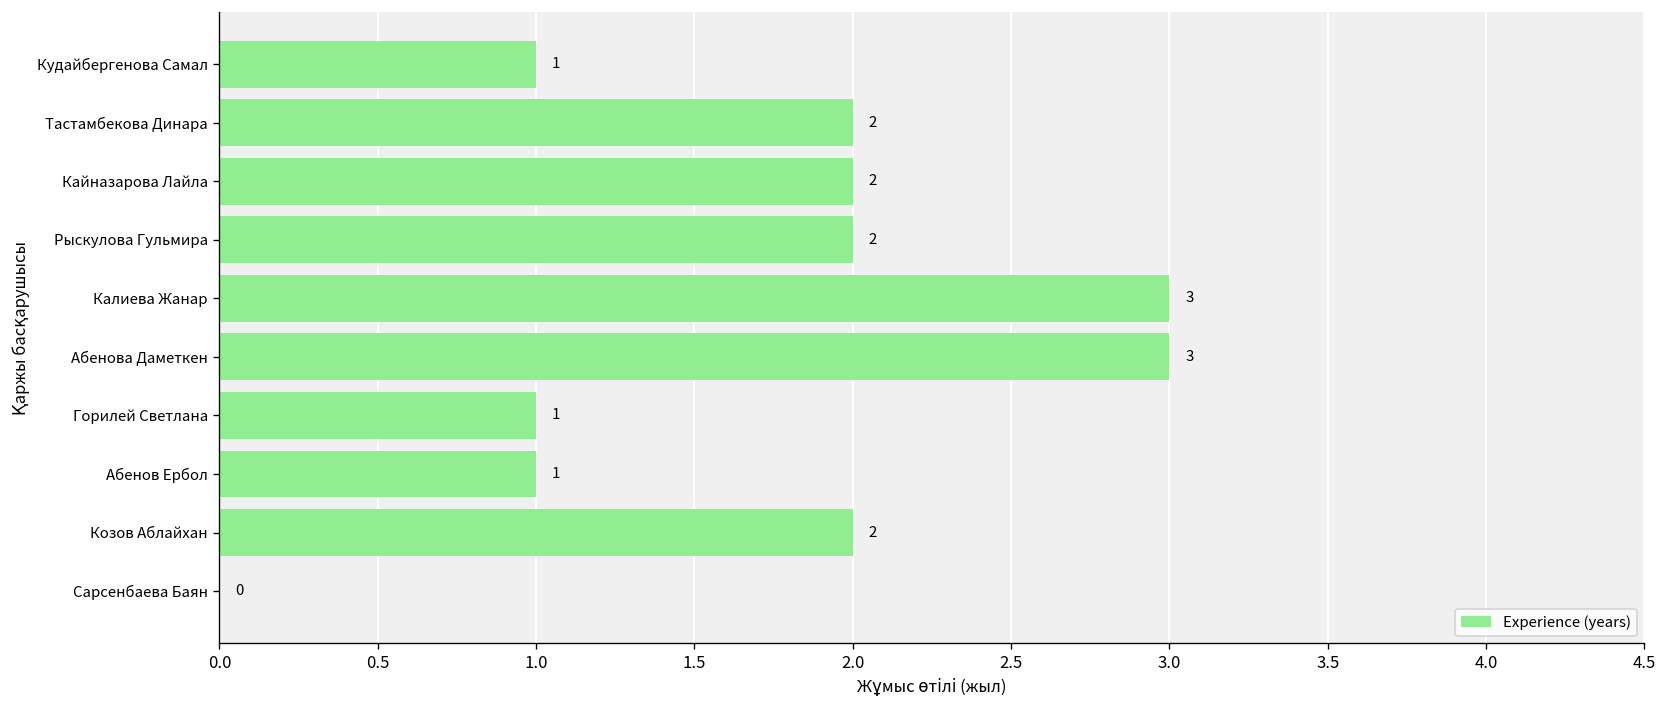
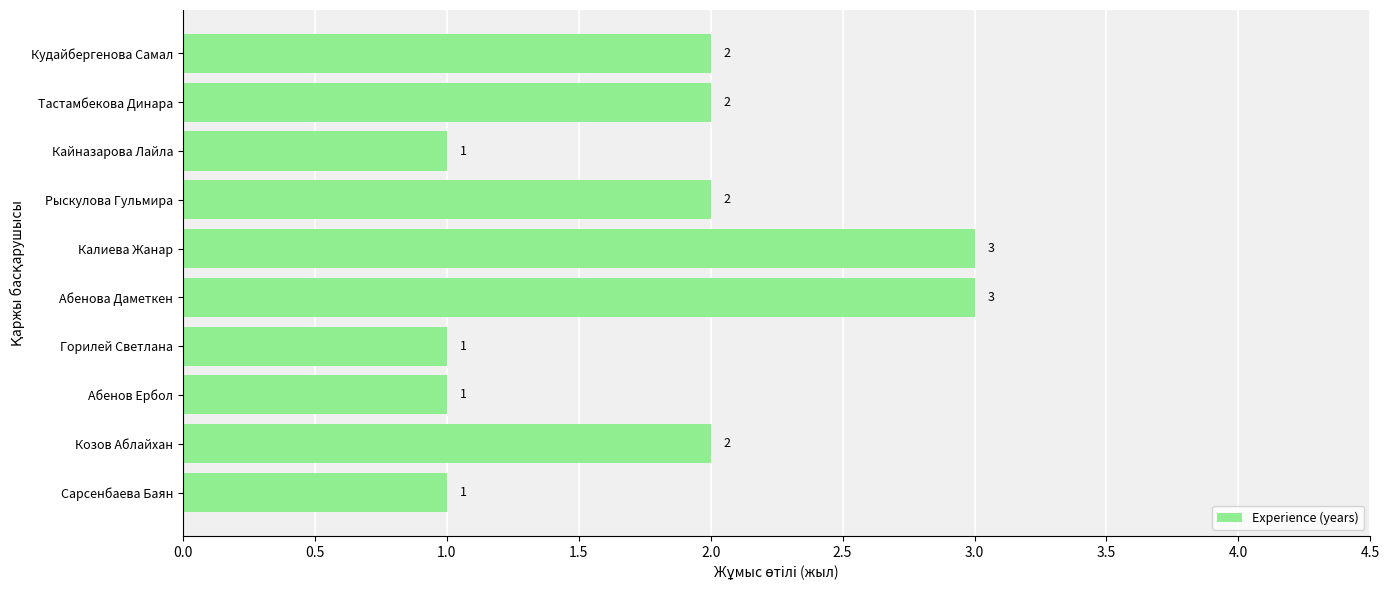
Кудайбергенова Самал: 1 -> 2
Кайназарова Лайла: 2 -> 1
Сарсенбаева Баян: 0 -> 1
